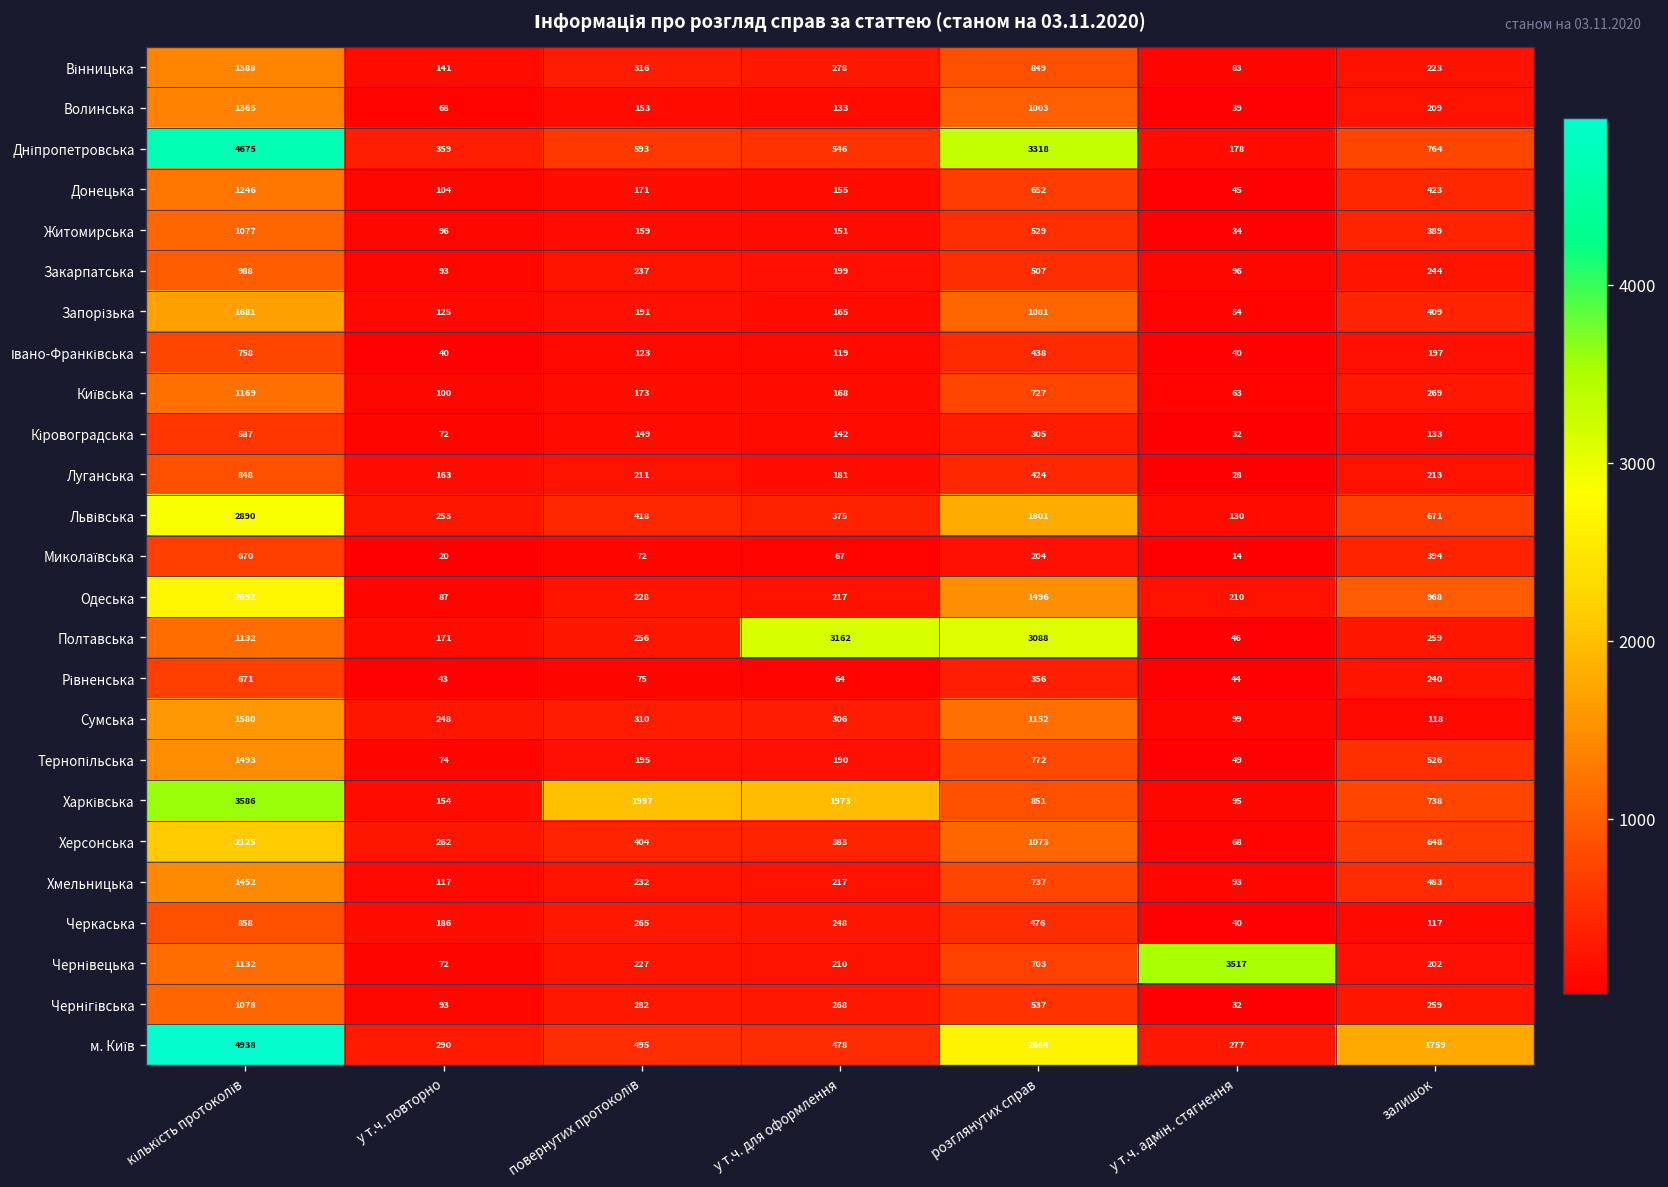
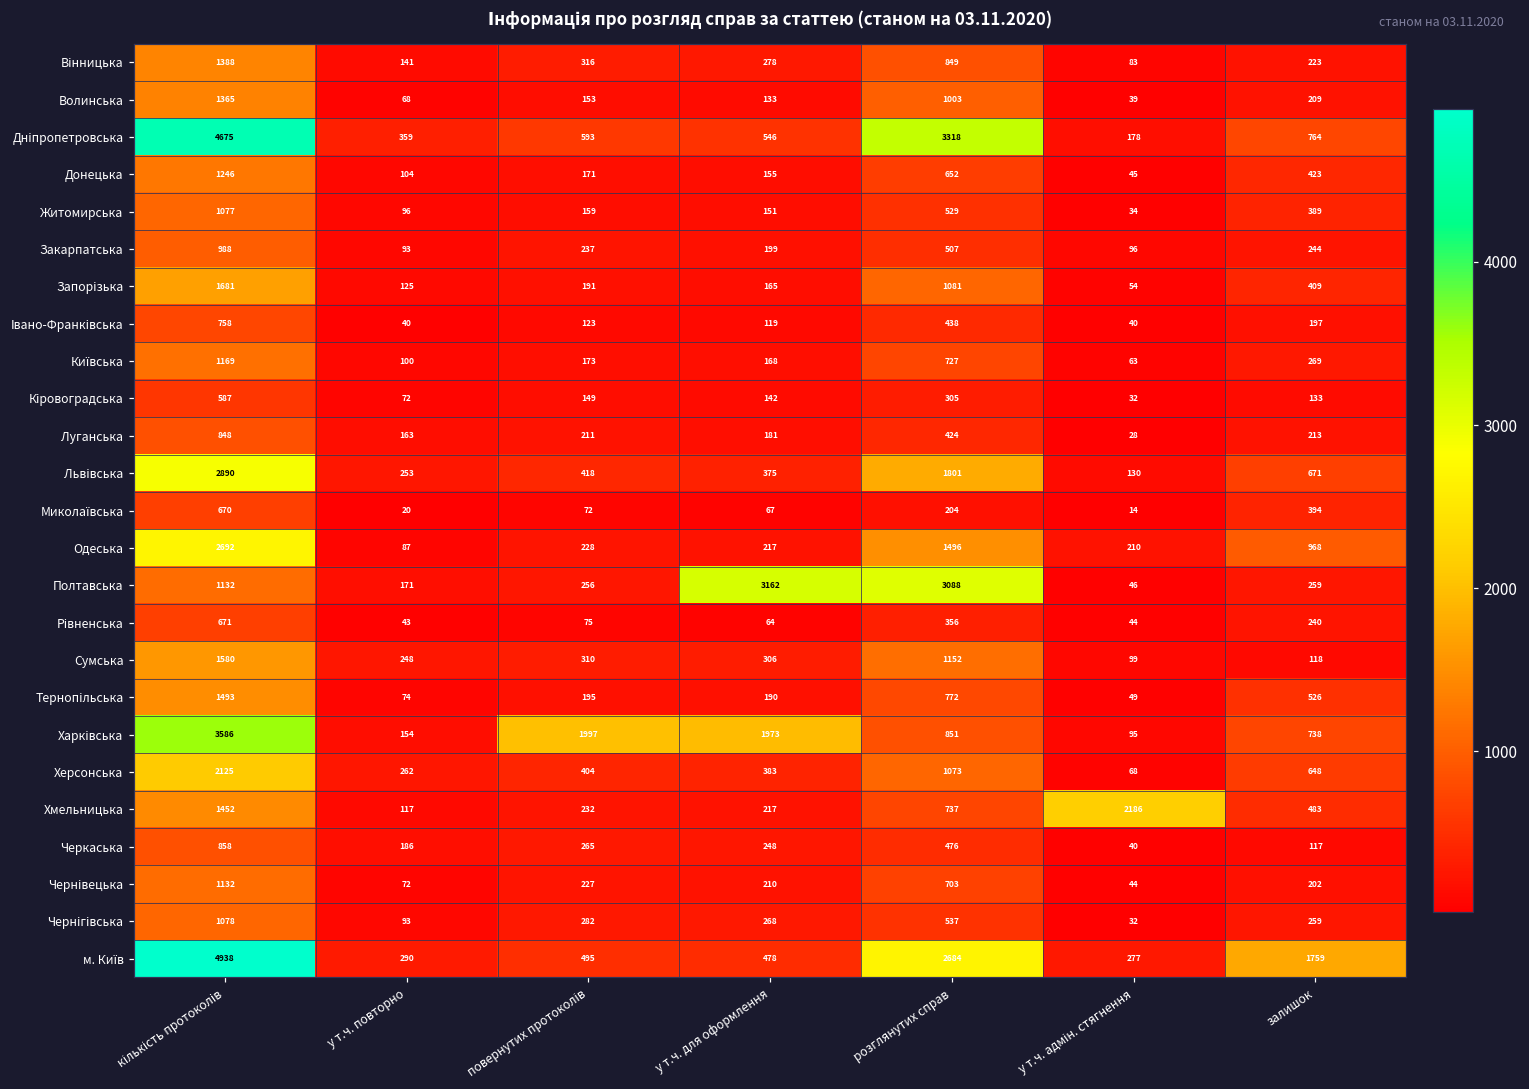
Хмельницька, у т.ч. адмін. стягнення: 93 -> 2186
Чернівецька, у т.ч. адмін. стягнення: 3517 -> 44
